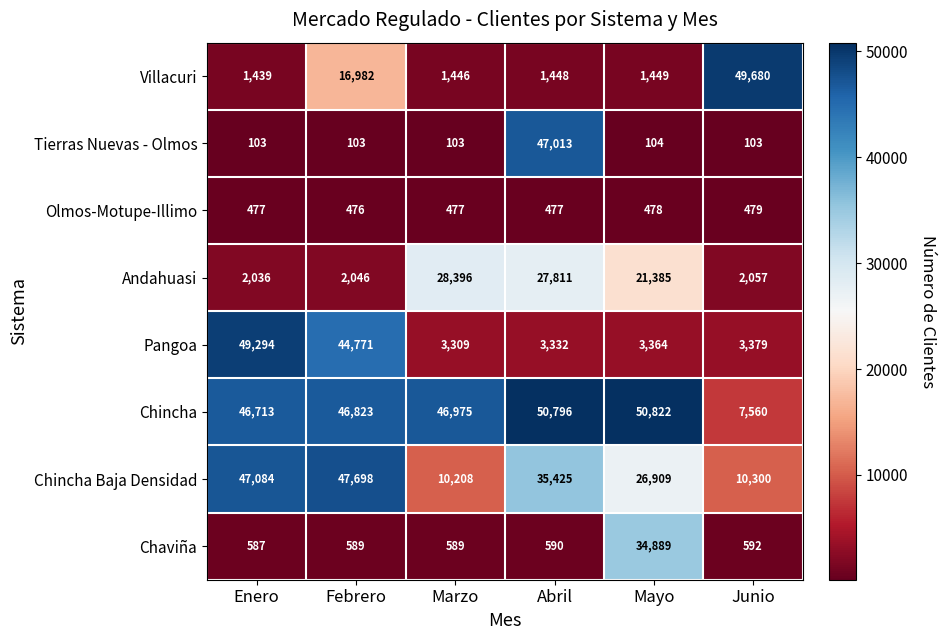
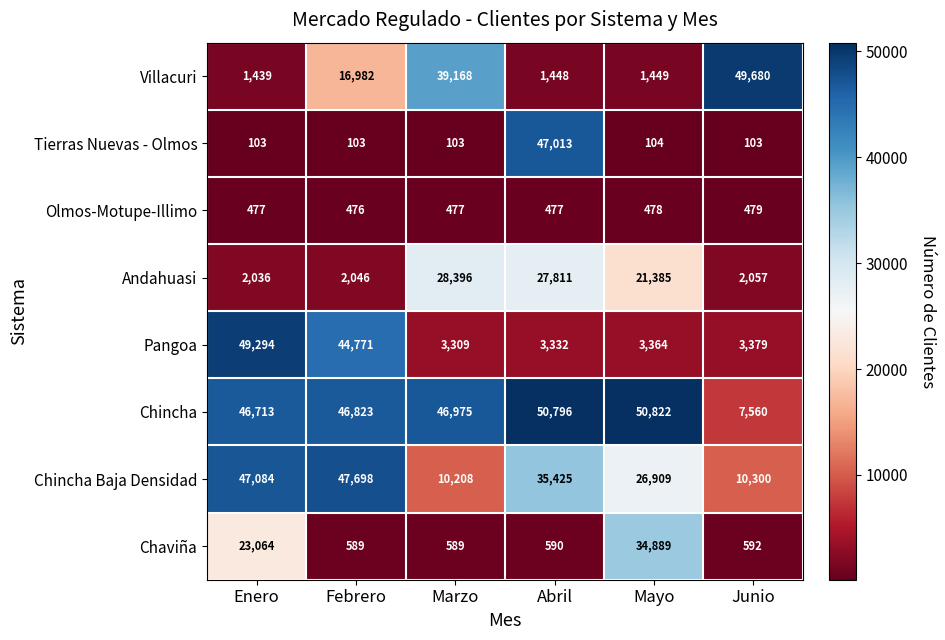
Villacuri, Marzo: 1,446 -> 39,168
Chaviña, Enero: 587 -> 23,064
